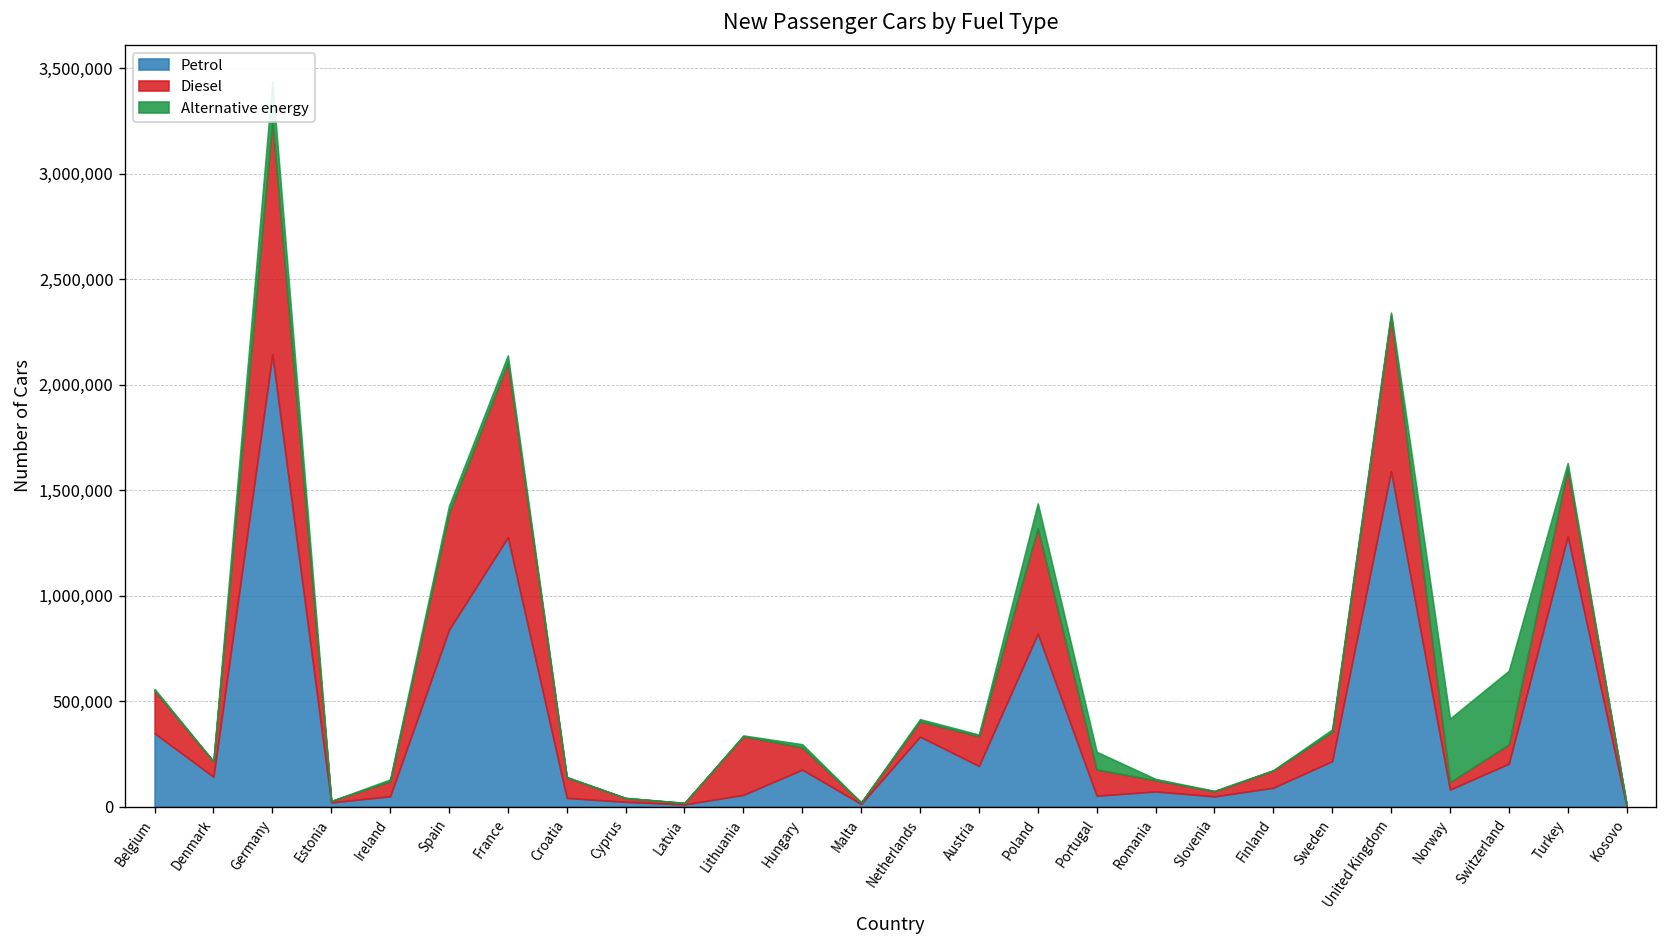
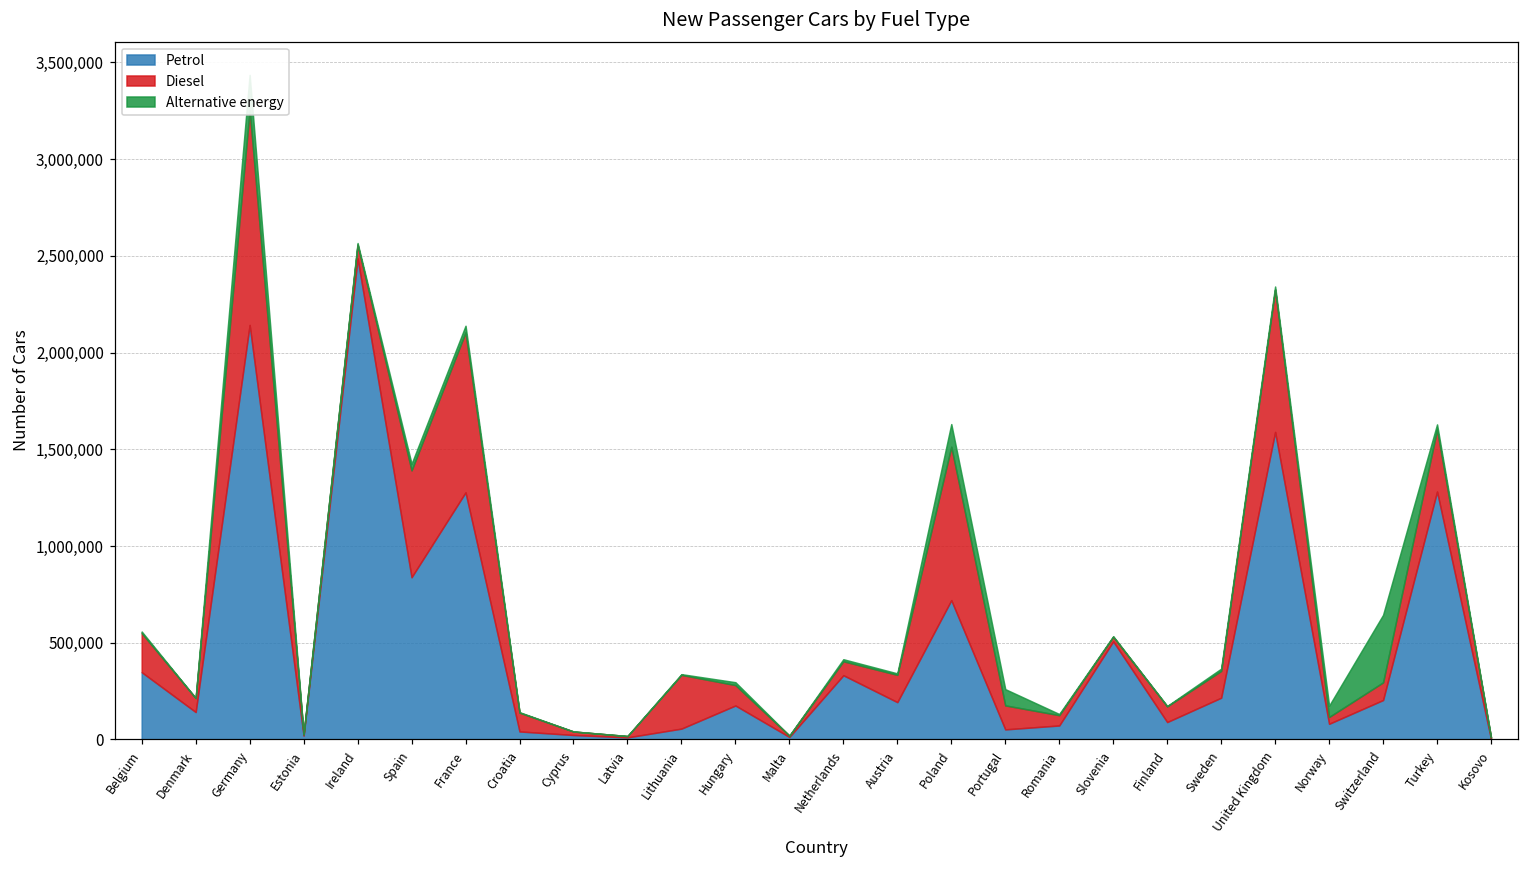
Petrol, Ireland: 50,000 -> 2,490,000
Petrol, Poland: 820,000 -> 720,000
Diesel, Poland: 500,000 -> 790,000
Petrol, Slovenia: 50,000 -> 510,000
Alternative energy, Norway: 300,000 -> 60,000
